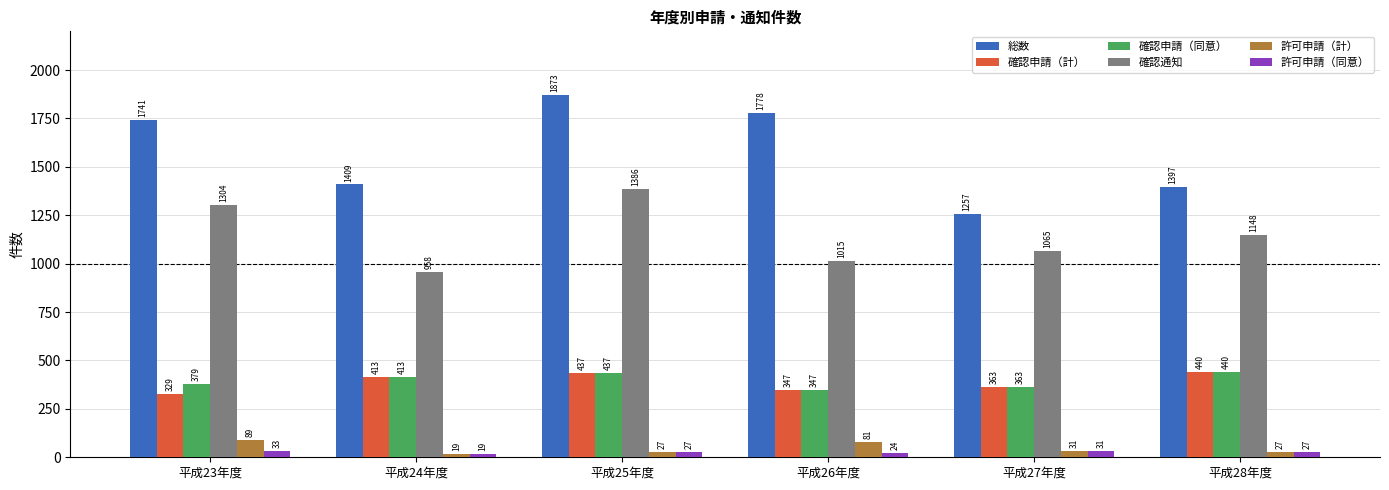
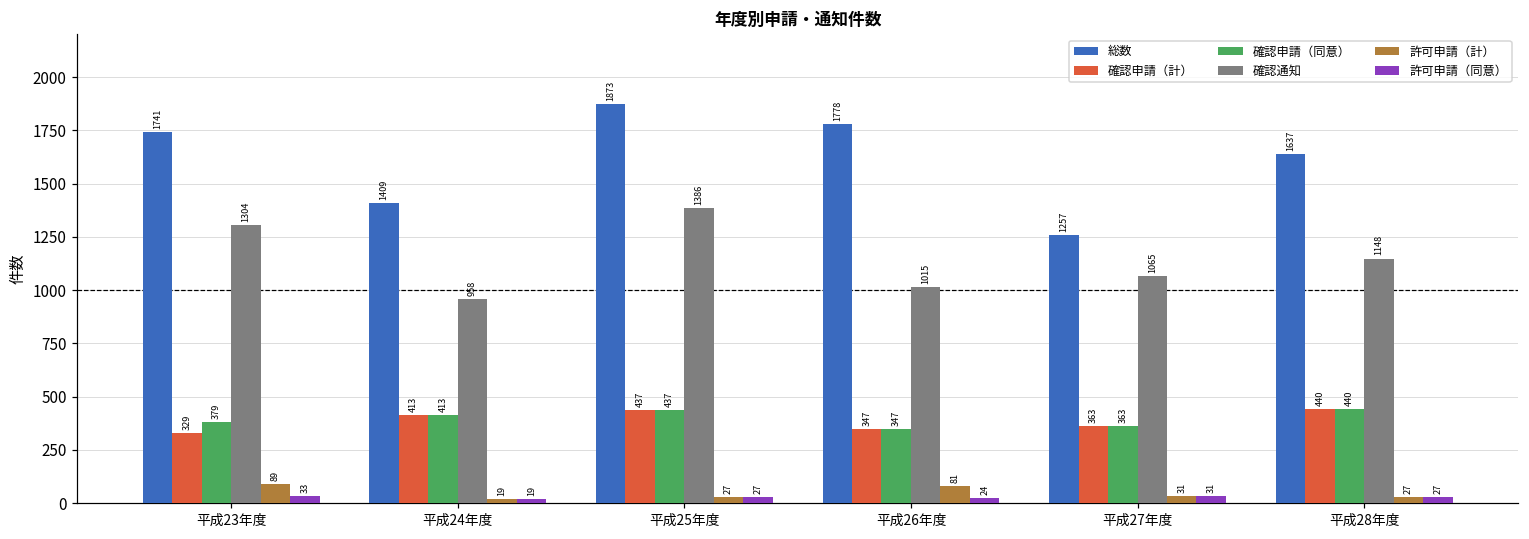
総数, 平成28年度: 1397 -> 1637
